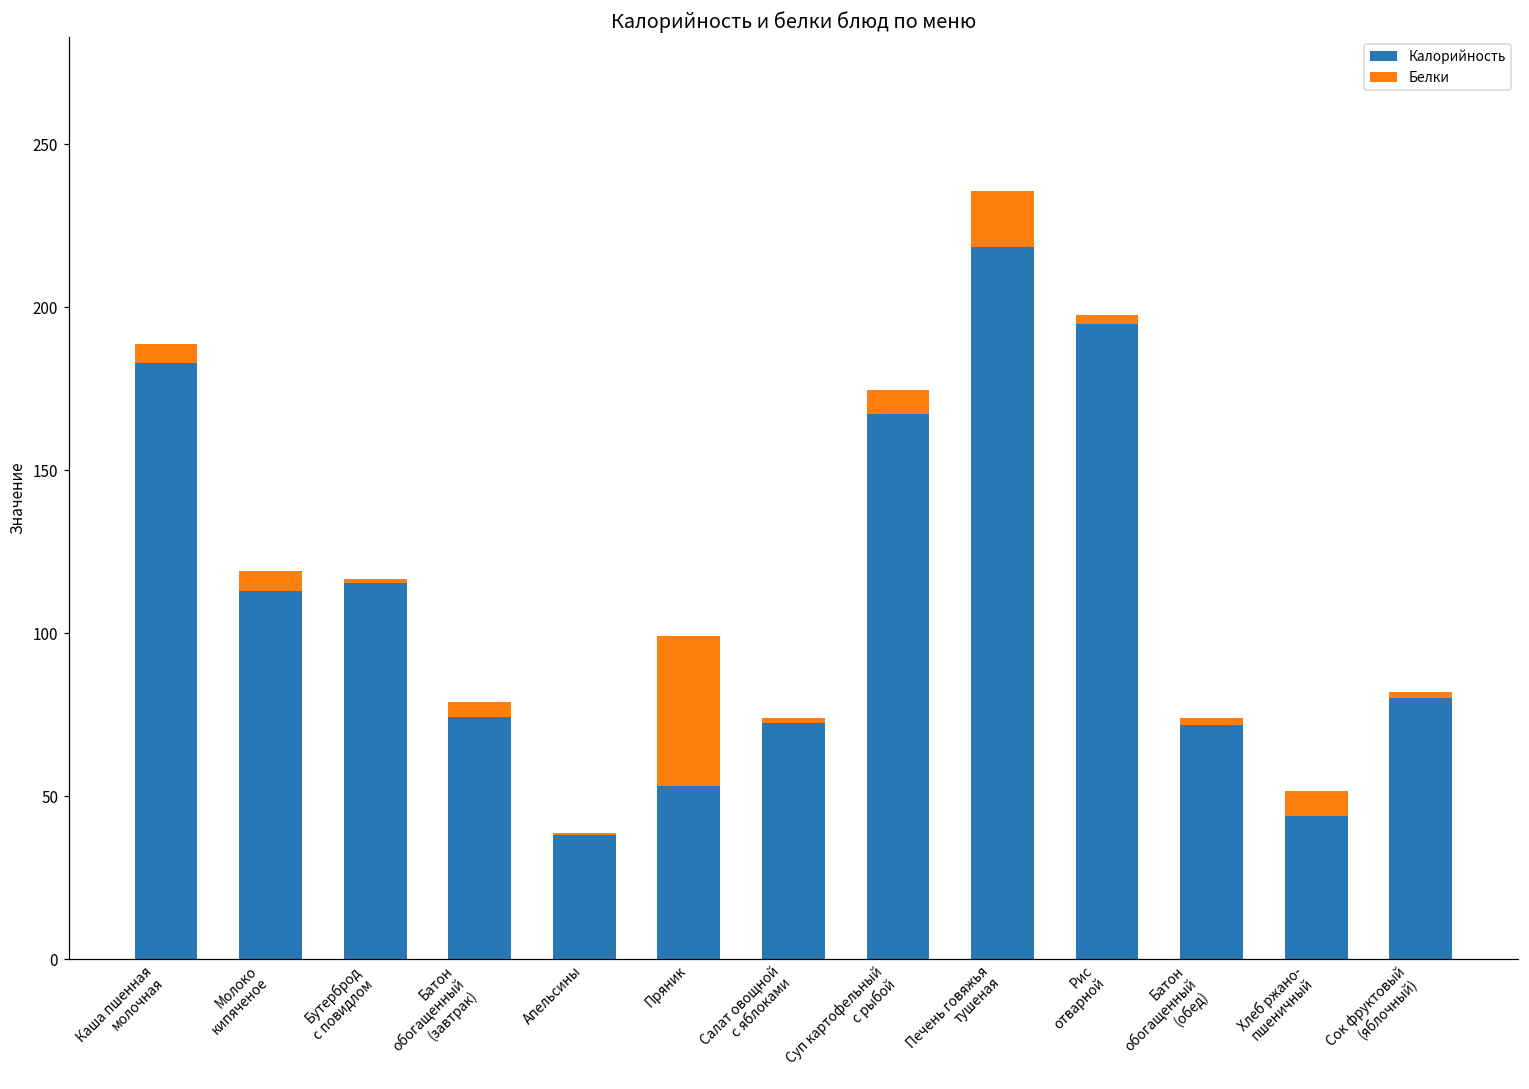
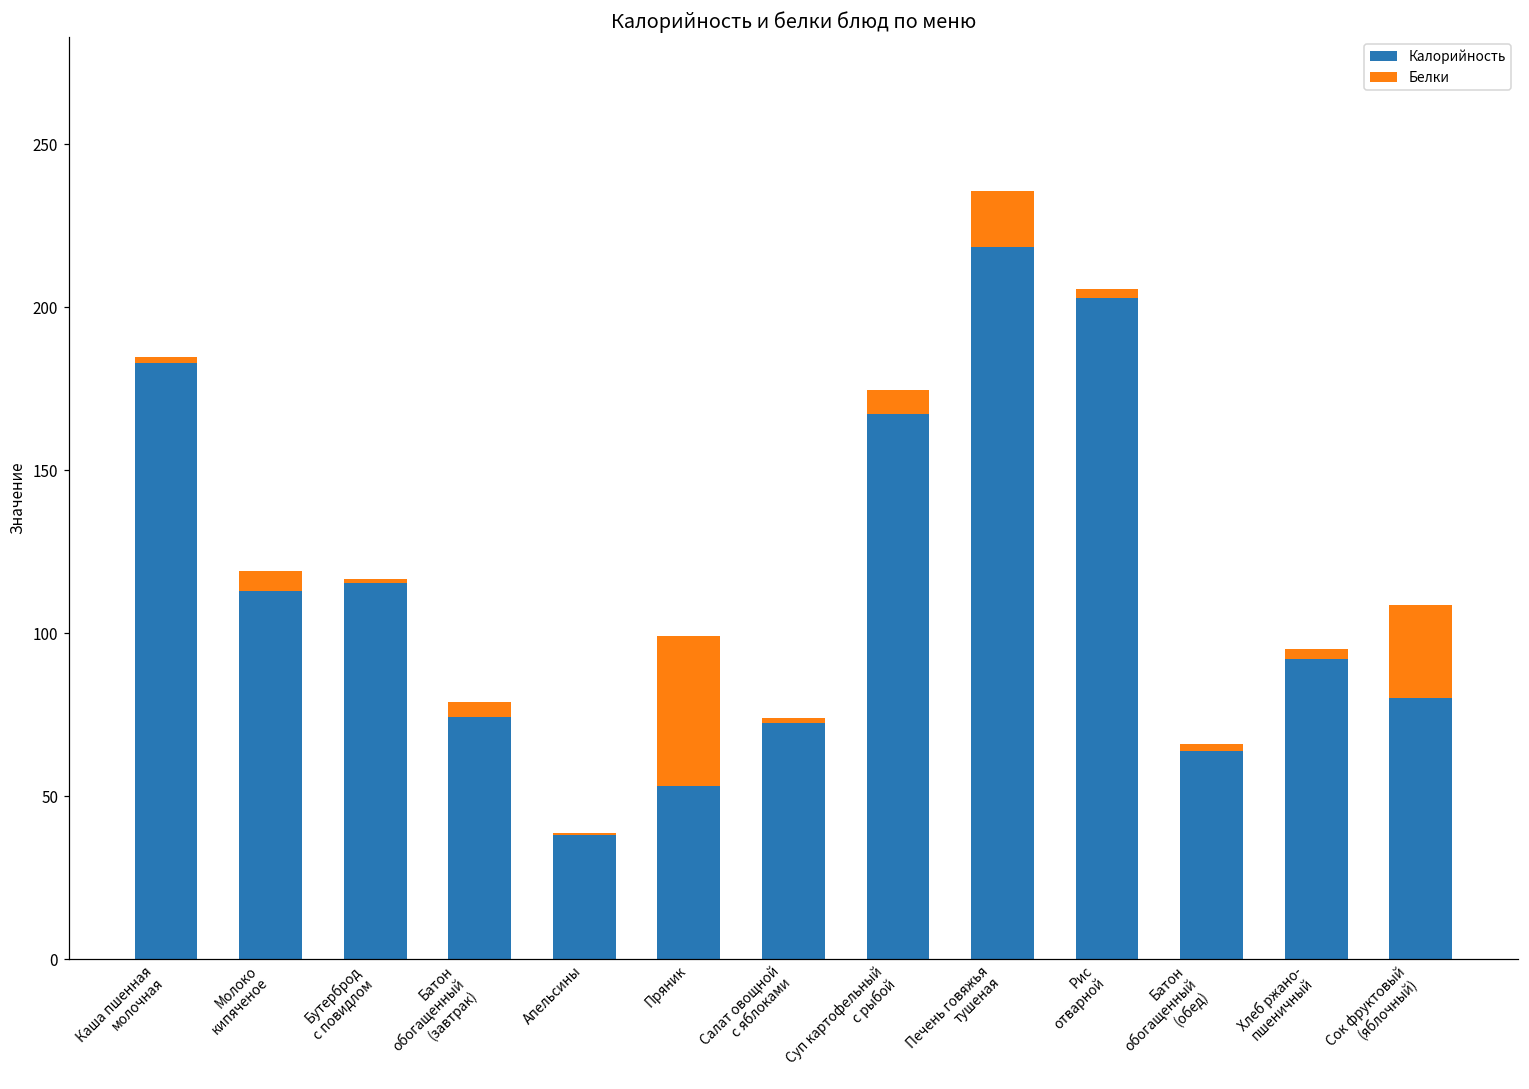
Белки, Каша пшенная молочная: 6 -> 2
Калорийность, Рис отварной: 195 -> 203
Калорийность, Батон обогащенный (обед): 72 -> 64
Калорийность, Хлеб ржано- пшеничный: 44 -> 92
Белки, Хлеб ржано- пшеничный: 8 -> 3
Белки, Сок фруктовый (яблочный): 2 -> 29
